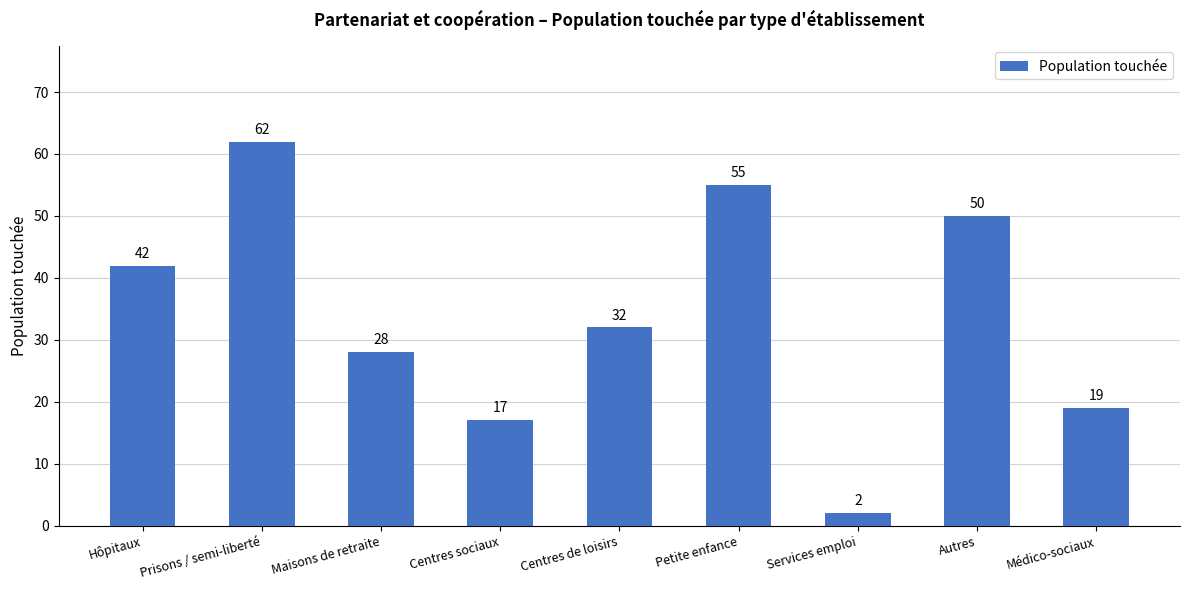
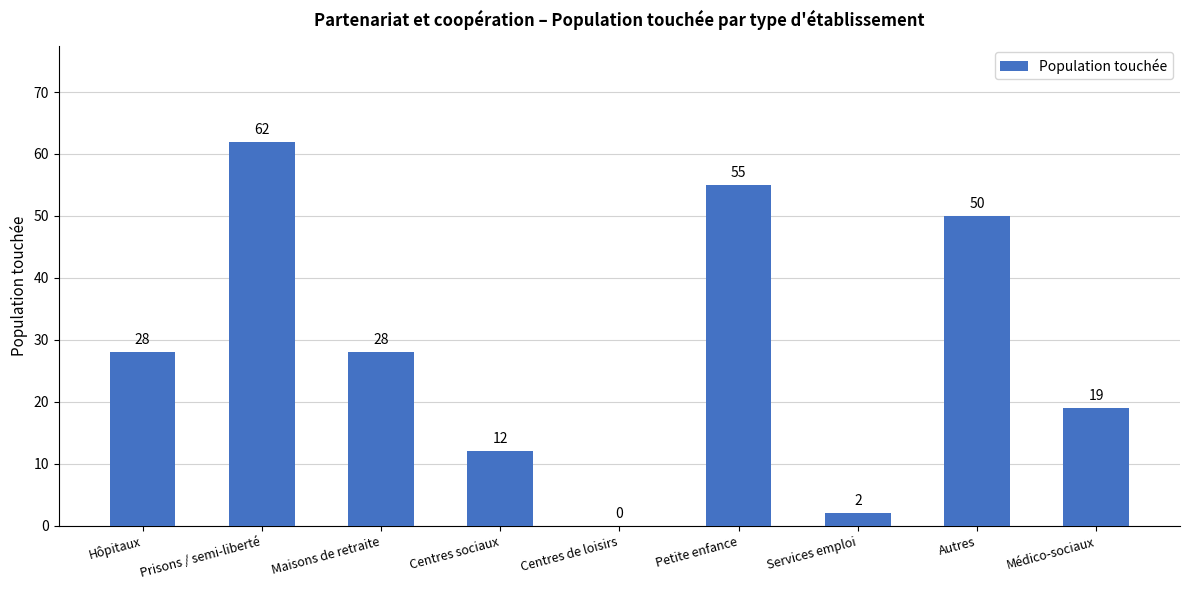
Hôpitaux: 42 -> 28
Centres sociaux: 17 -> 12
Centres de loisirs: 32 -> 0
